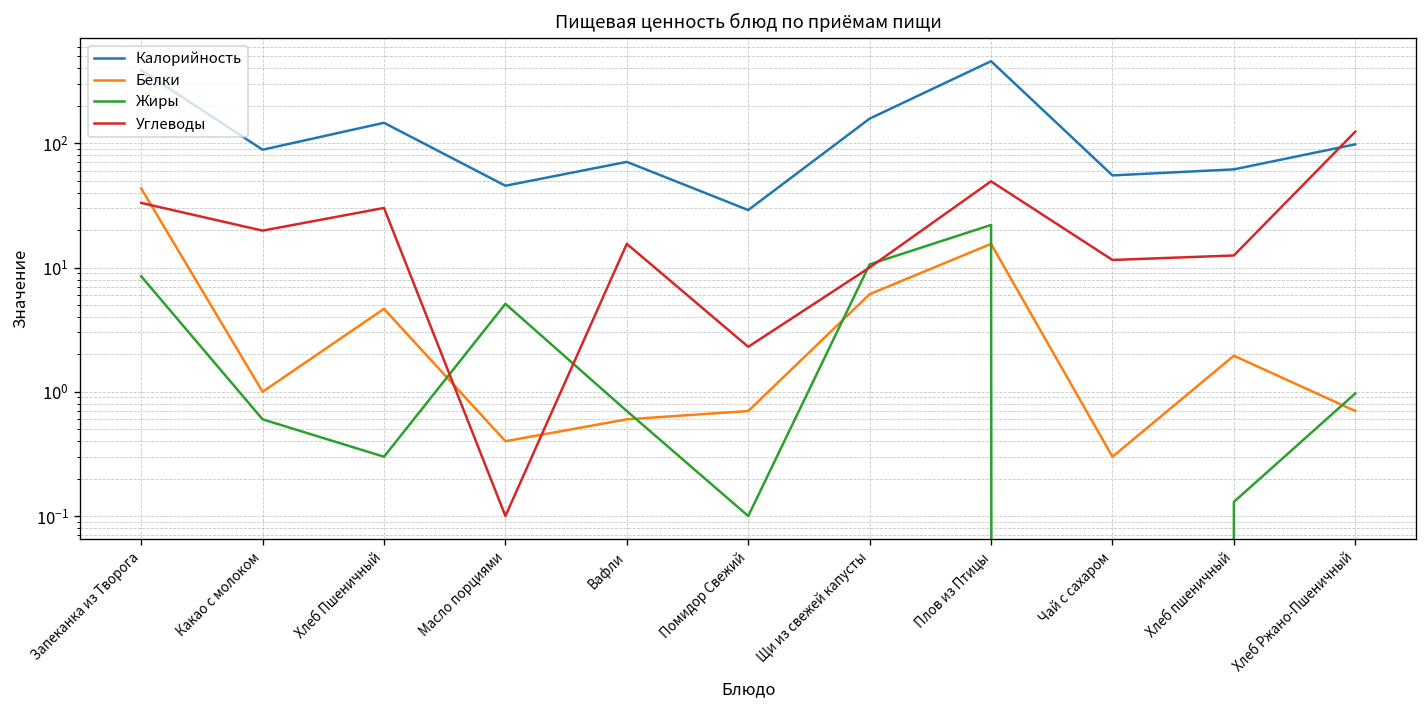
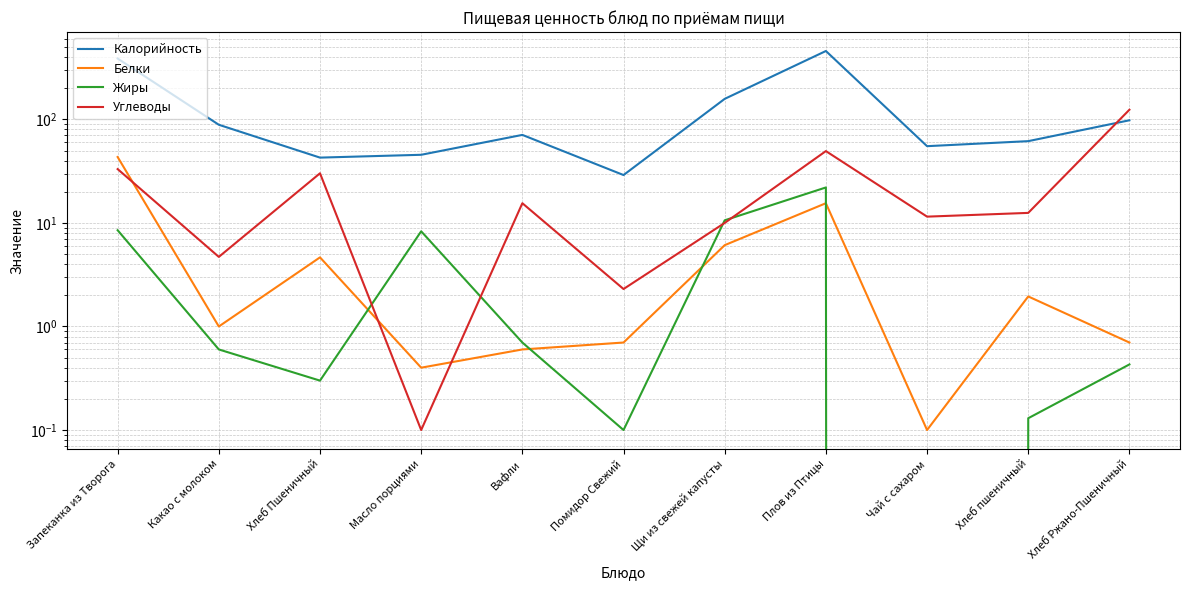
Углеводы, Какао с молоком: 20 -> 5
Калорийность, Хлеб Пшеничный: 150 -> 43
Жиры, Масло порциями: 5 -> 8
Белки, Чай с сахаром: 0.3 -> 0.1
Жиры, Хлеб Ржано-Пшеничный: 1.0 -> 0.43
